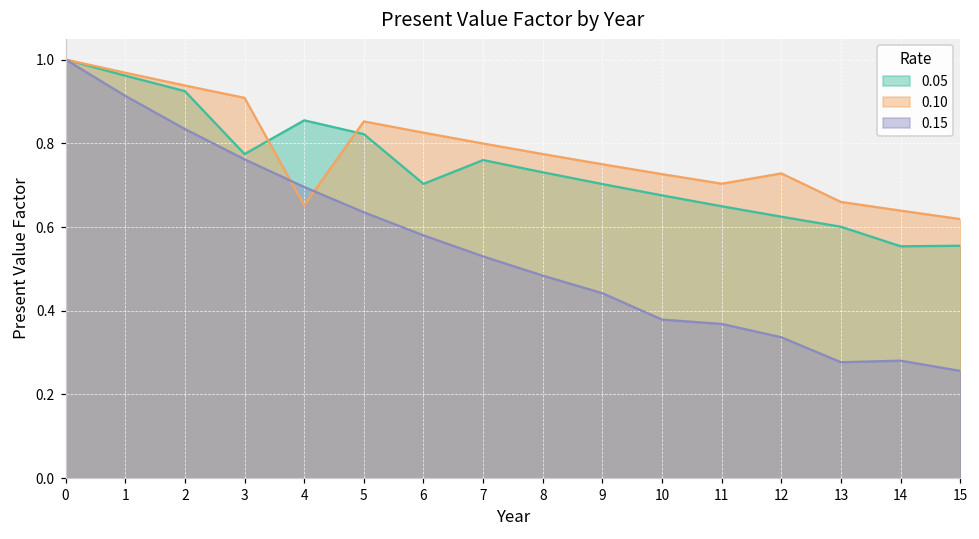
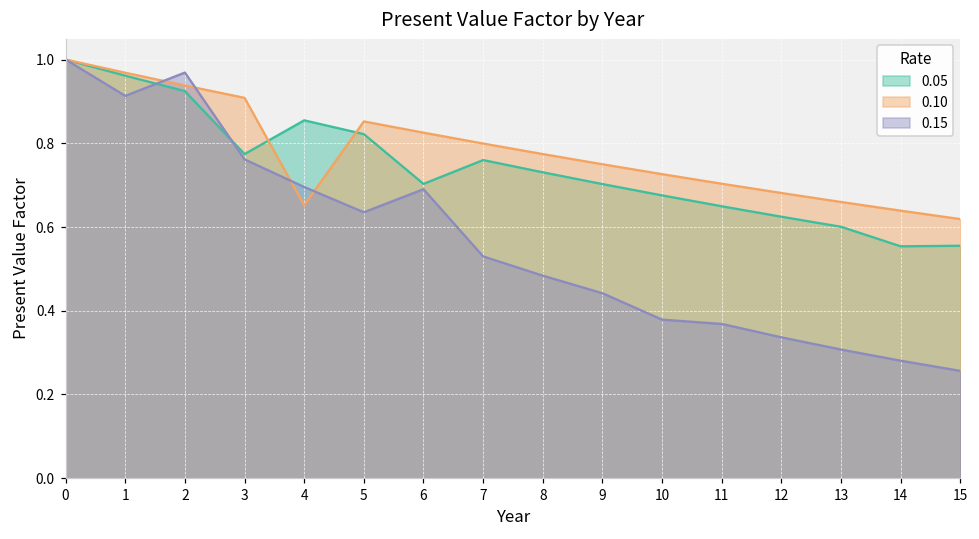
0.15, 2: 0.83 -> 0.97
0.15, 6: 0.58 -> 0.69
0.10, 12: 0.73 -> 0.68
0.15, 13: 0.28 -> 0.31
